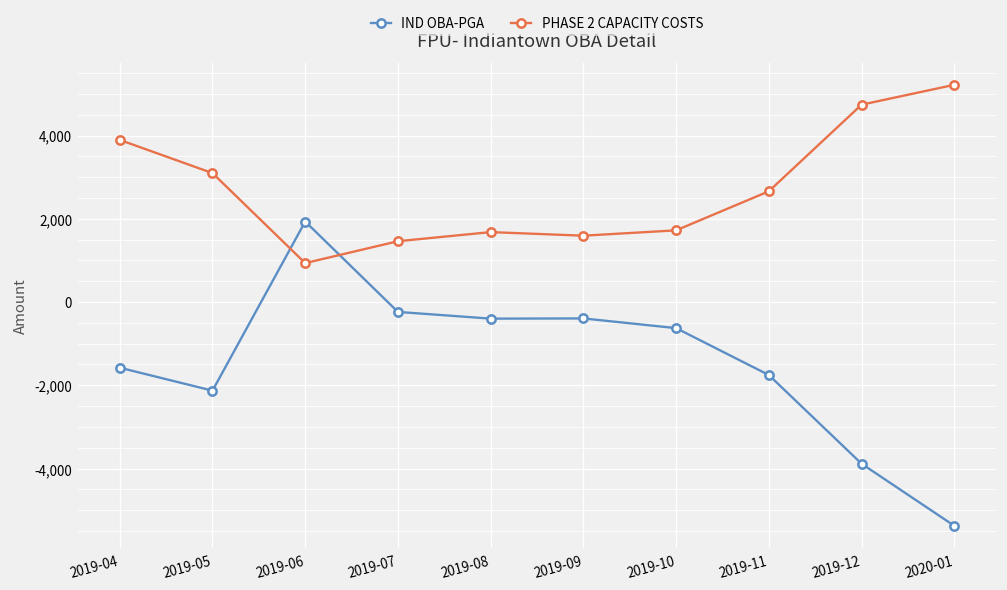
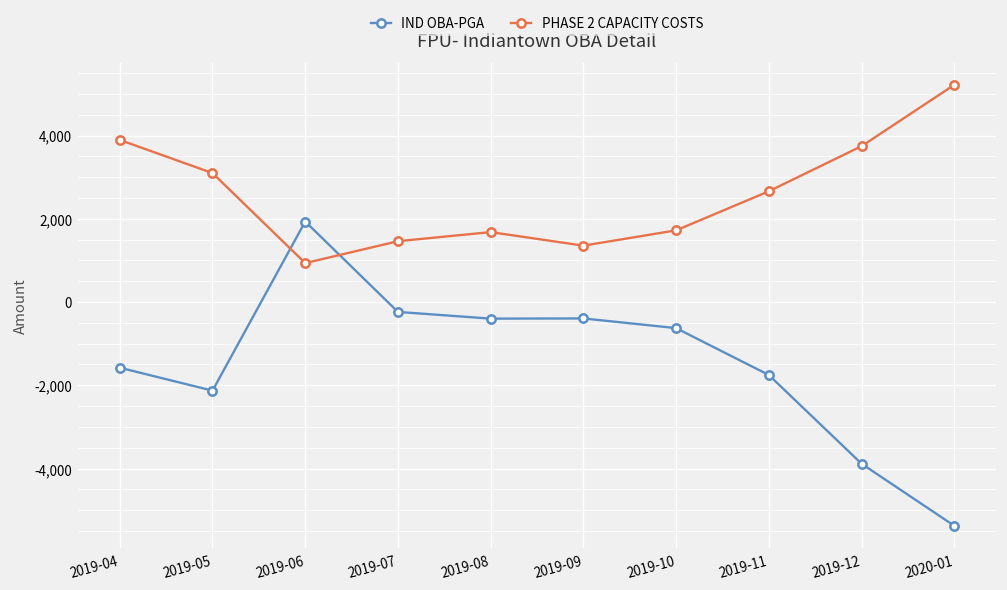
PHASE 2 CAPACITY COSTS, 2019-09: 1,600 -> 1,400
PHASE 2 CAPACITY COSTS, 2019-12: 4,700 -> 3,700
